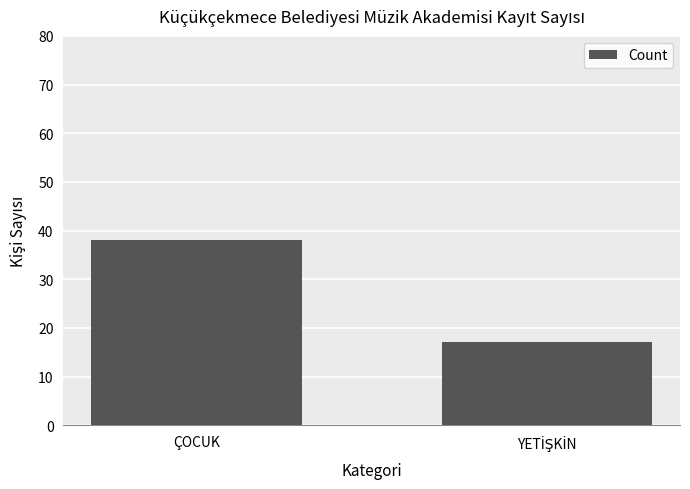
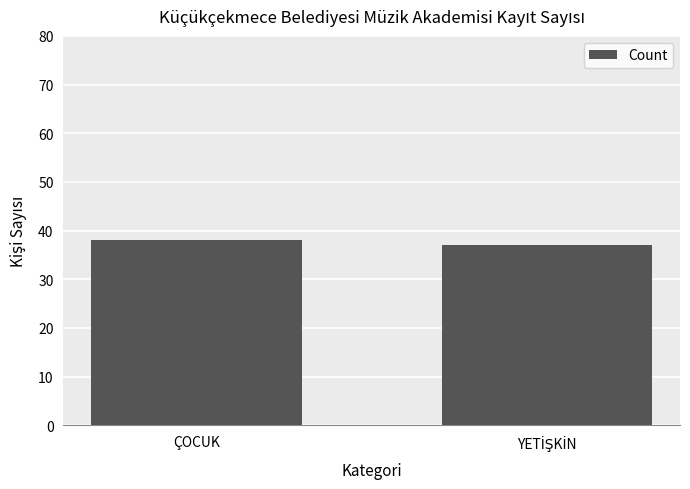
YETİŞKİN: 17 -> 37
